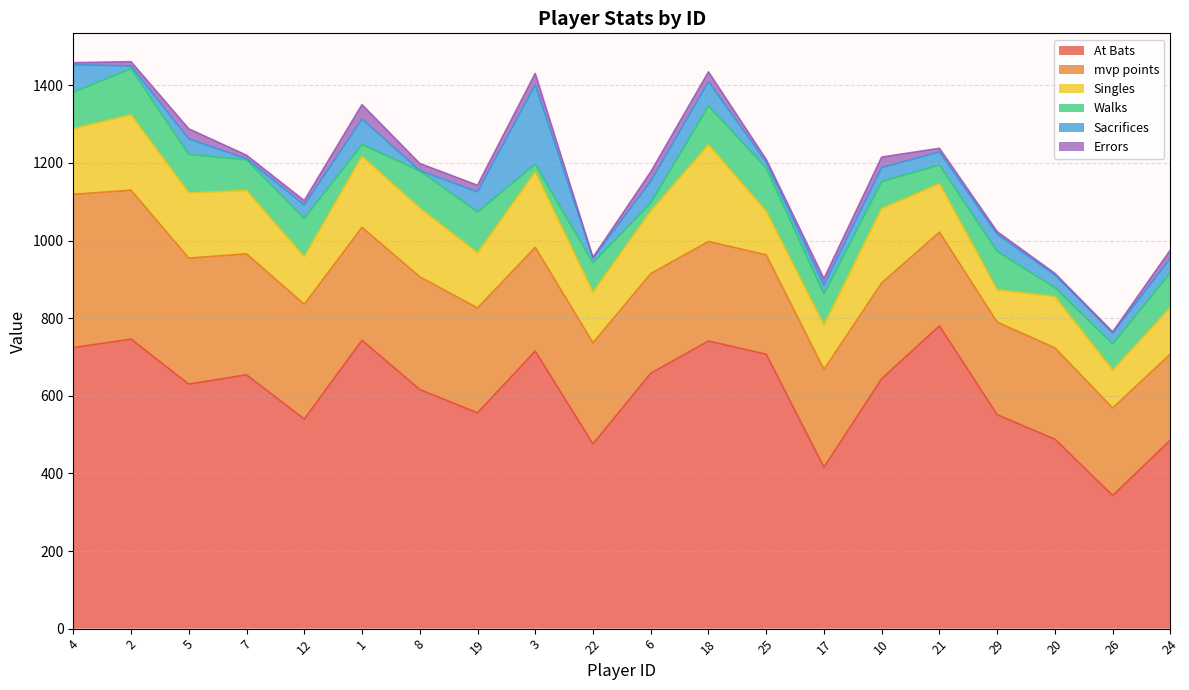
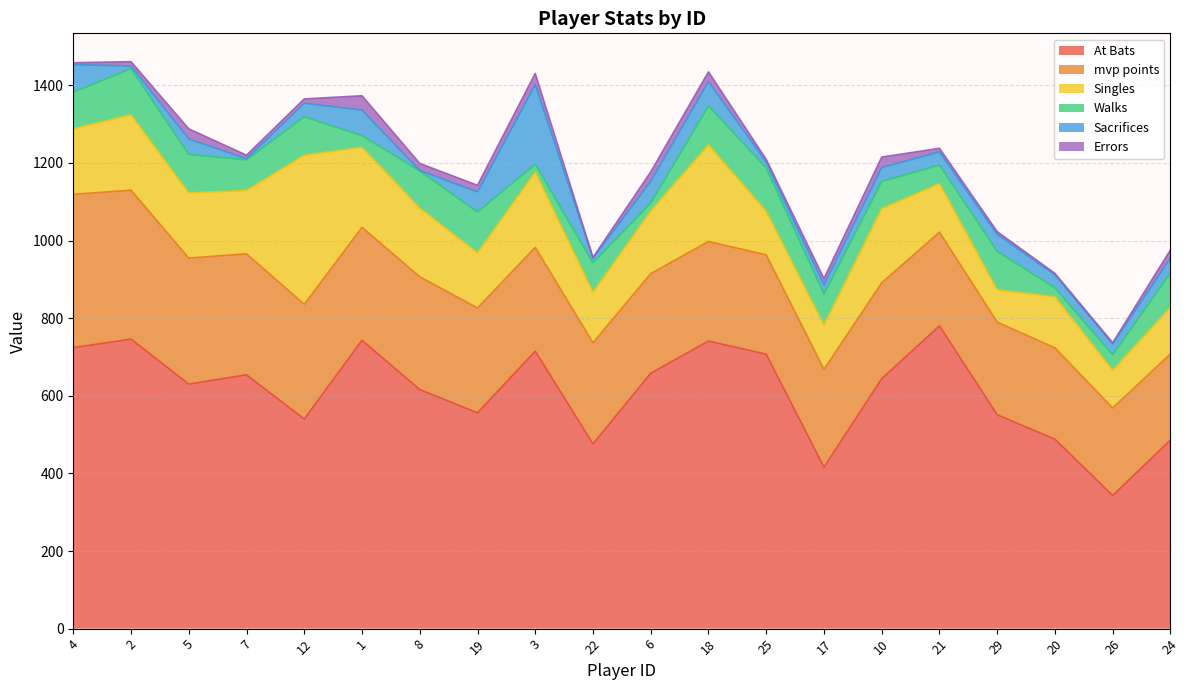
Singles, 12: 120 -> 380
Singles, 1: 180 -> 210
Walks, 26: 70 -> 40
